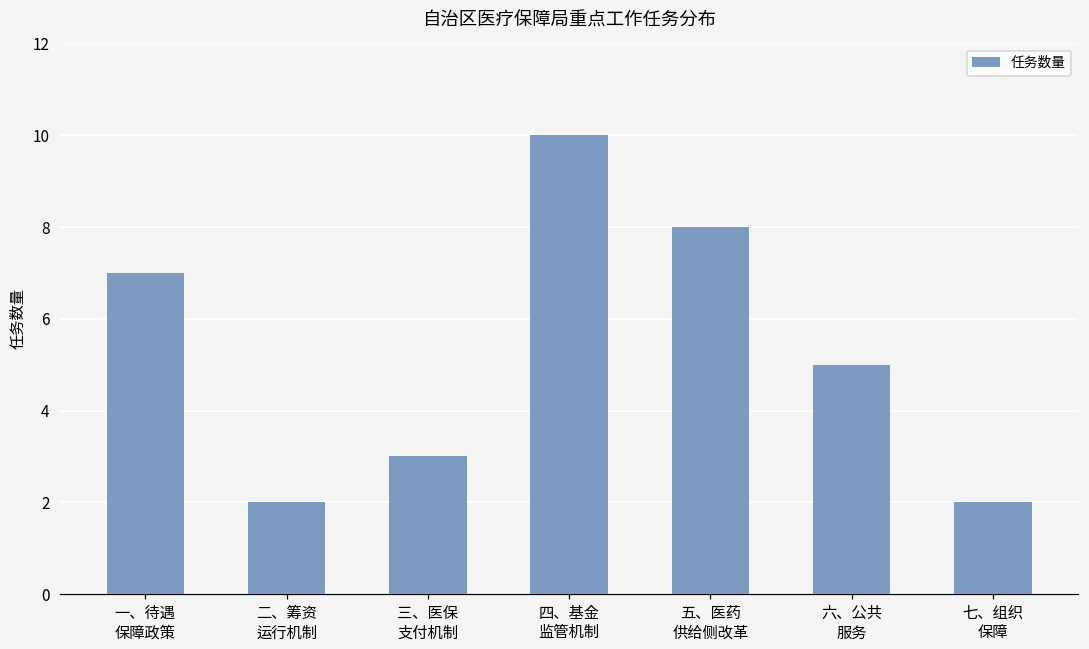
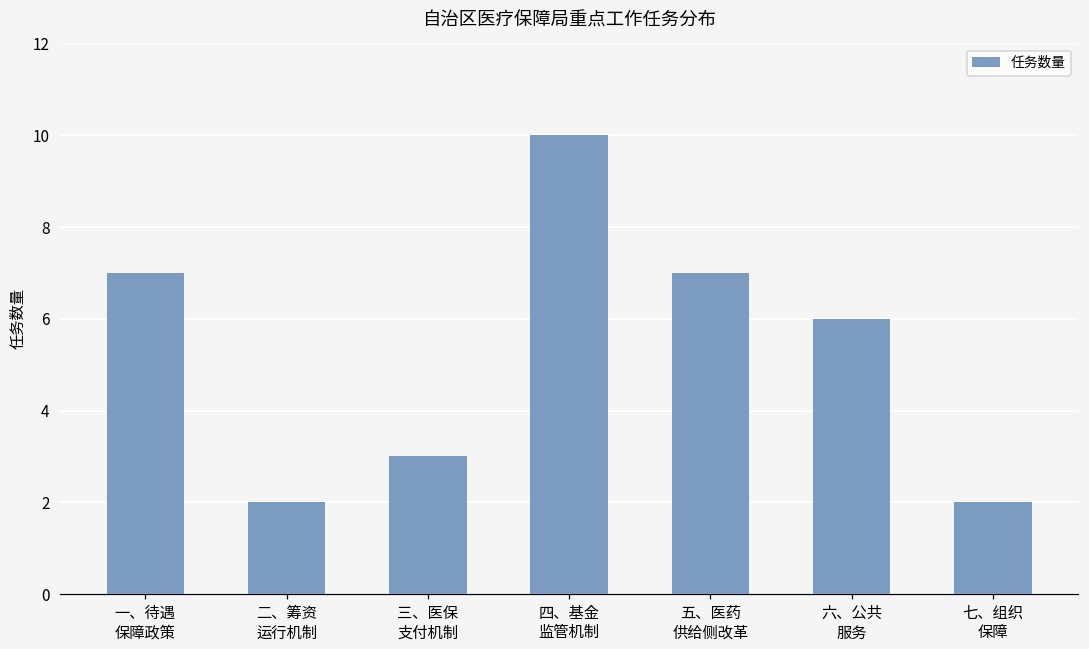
五、医药 供给侧改革: 8 -> 7
六、公共 服务: 5 -> 6
